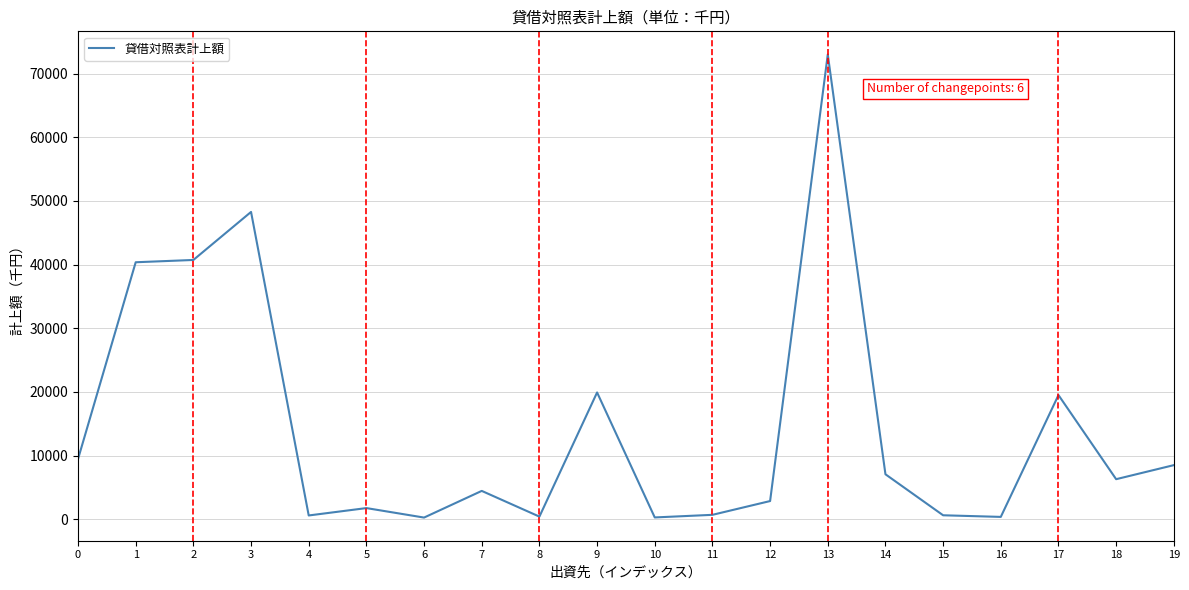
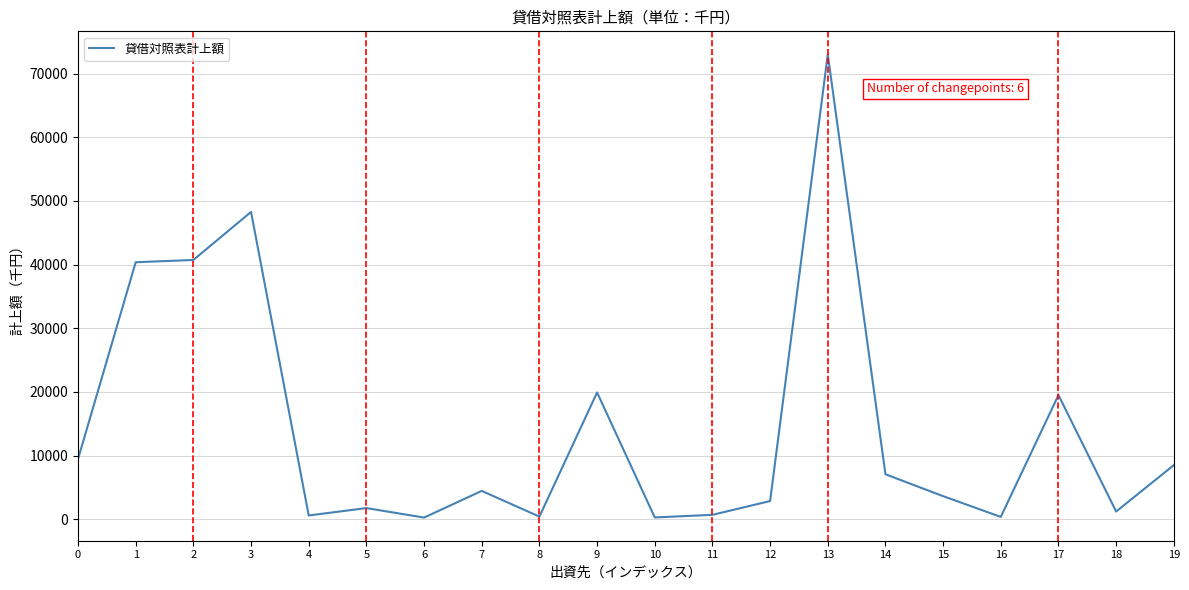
15: 1000 -> 4000
18: 6000 -> 1000
